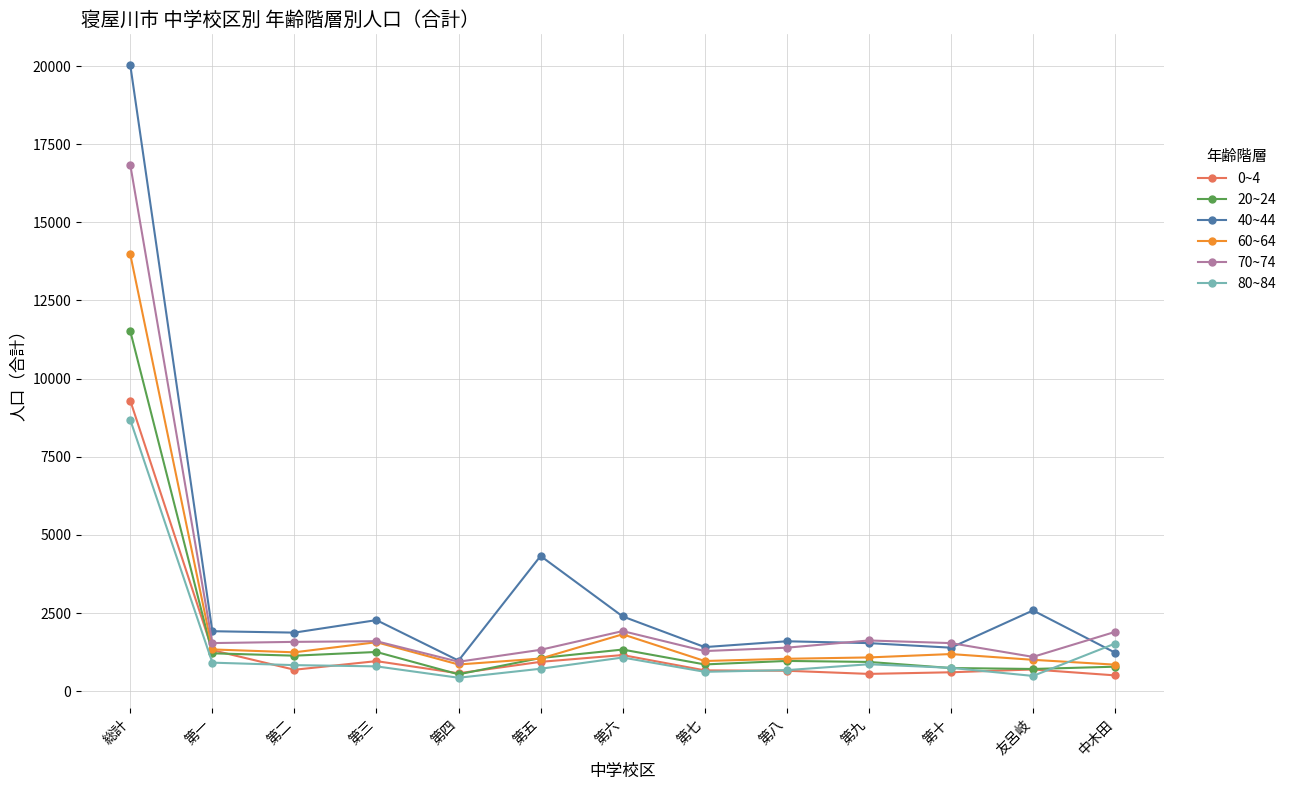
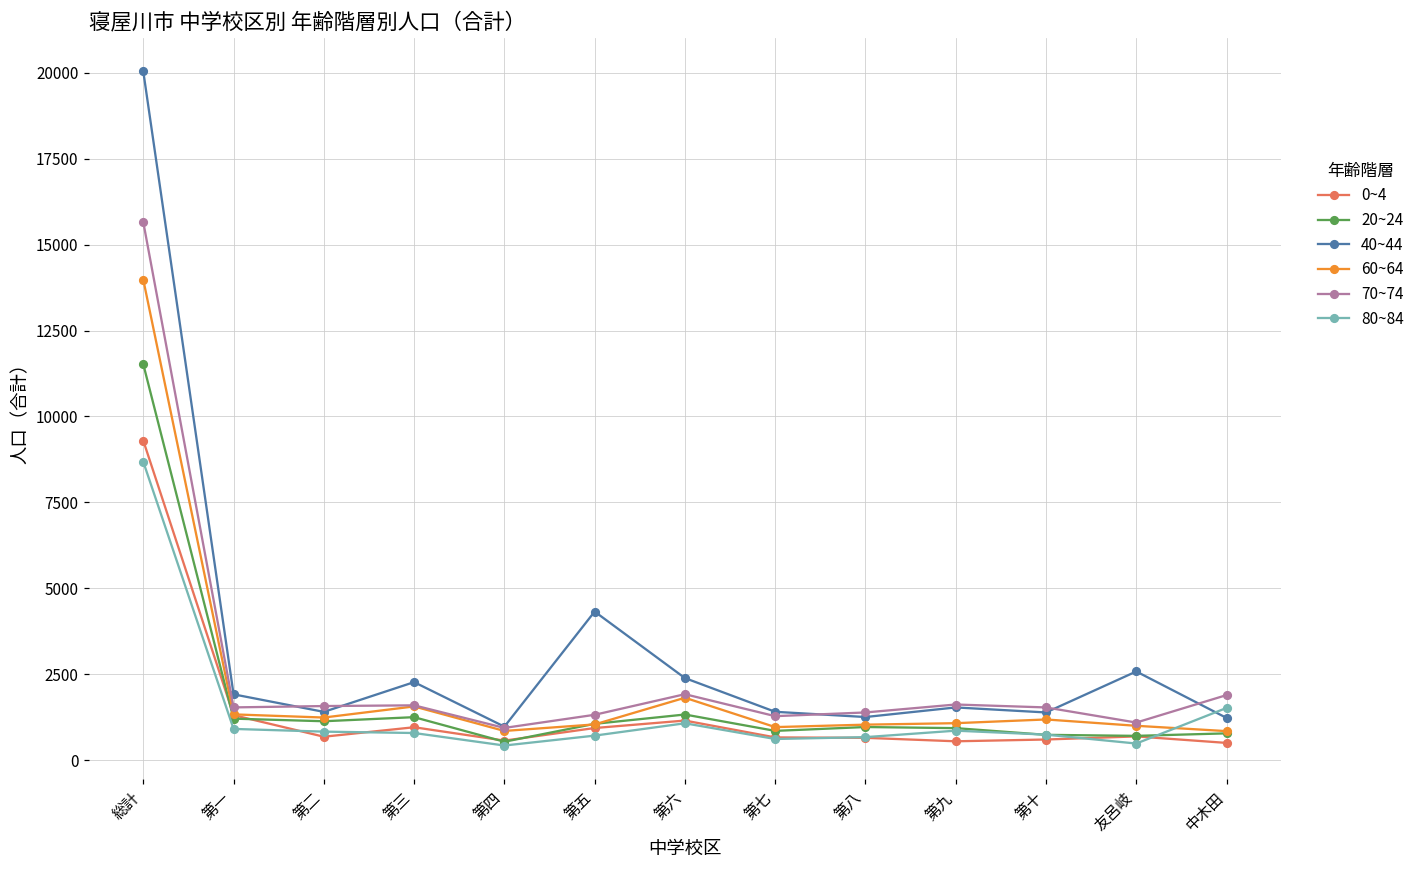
70~74, 総計: 16800 -> 15700
40~44, 第二: 1900 -> 1400
40~44, 第八: 1600 -> 1300
